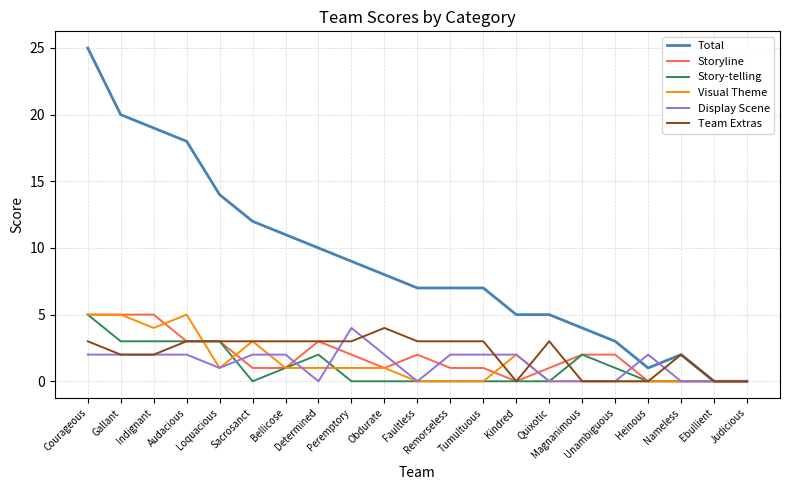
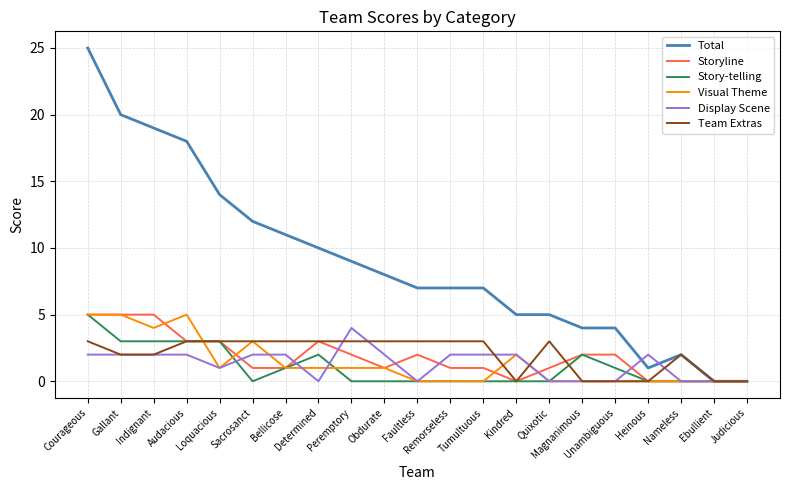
Team Extras, Obdurate: 4 -> 3
Total, Unambiguous: 3 -> 4
